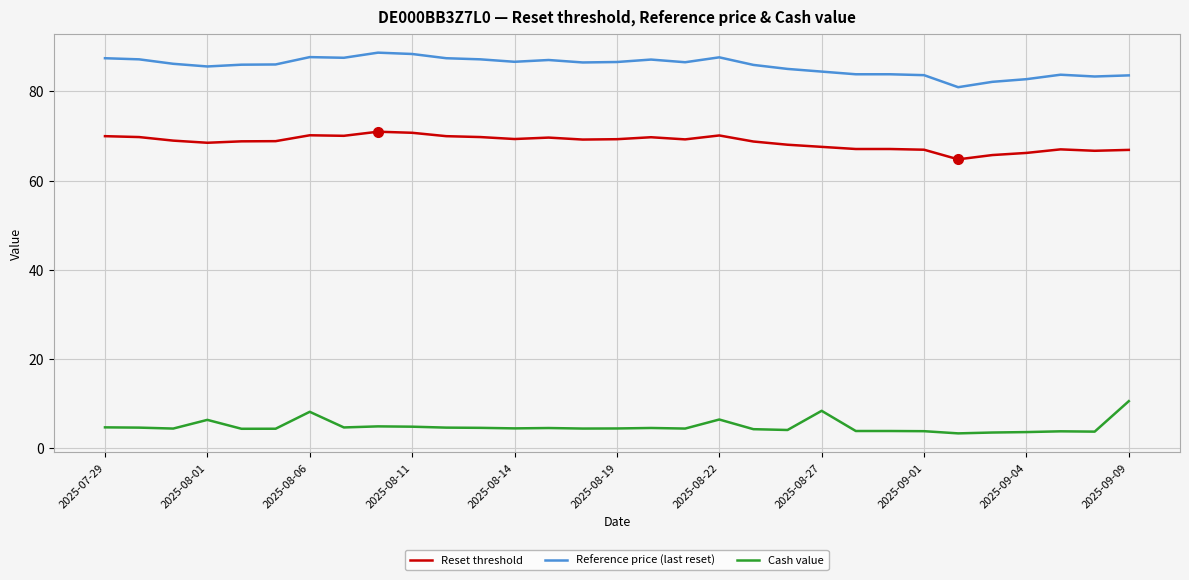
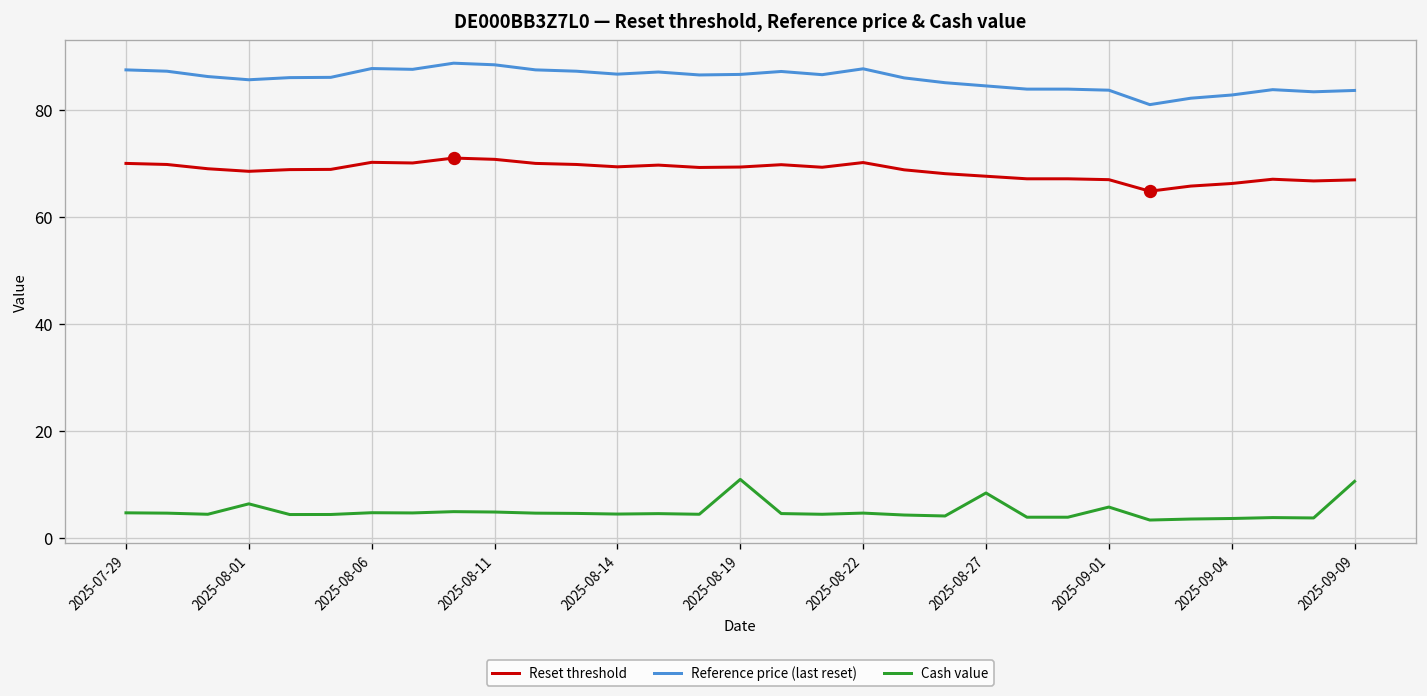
Cash value, 2025-08-06: 8 -> 5
Cash value, 2025-08-19: 4 -> 11
Cash value, 2025-08-22: 6 -> 5
Cash value, 2025-09-01: 4 -> 6
